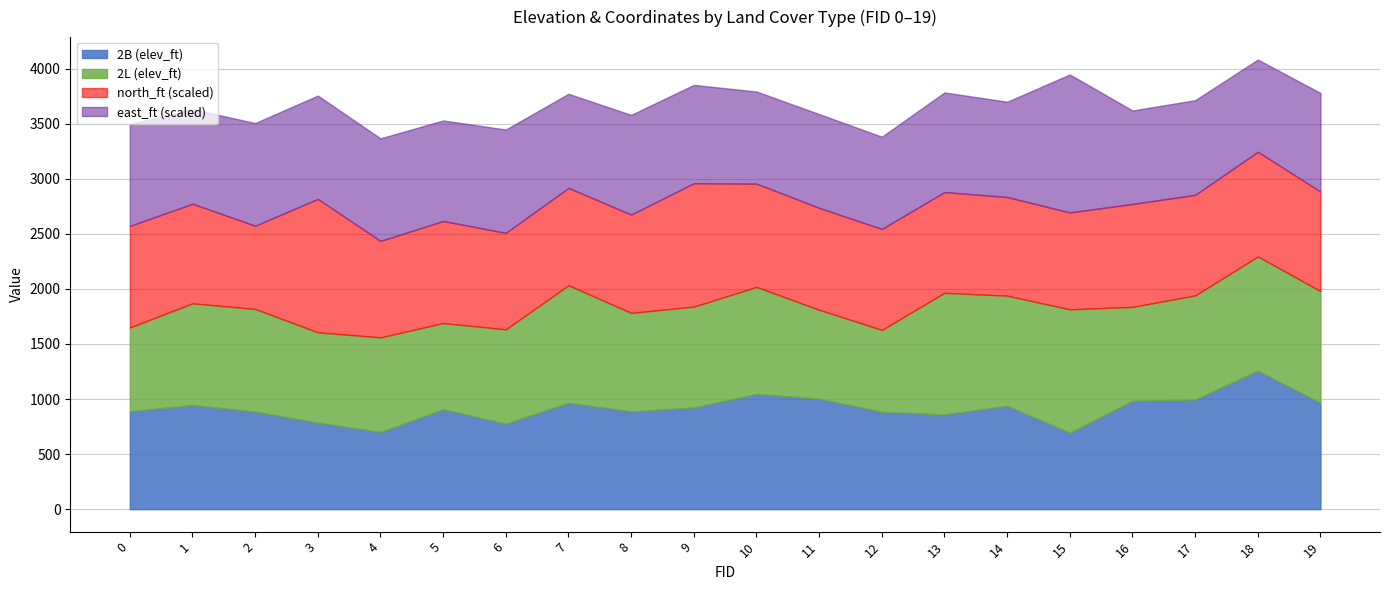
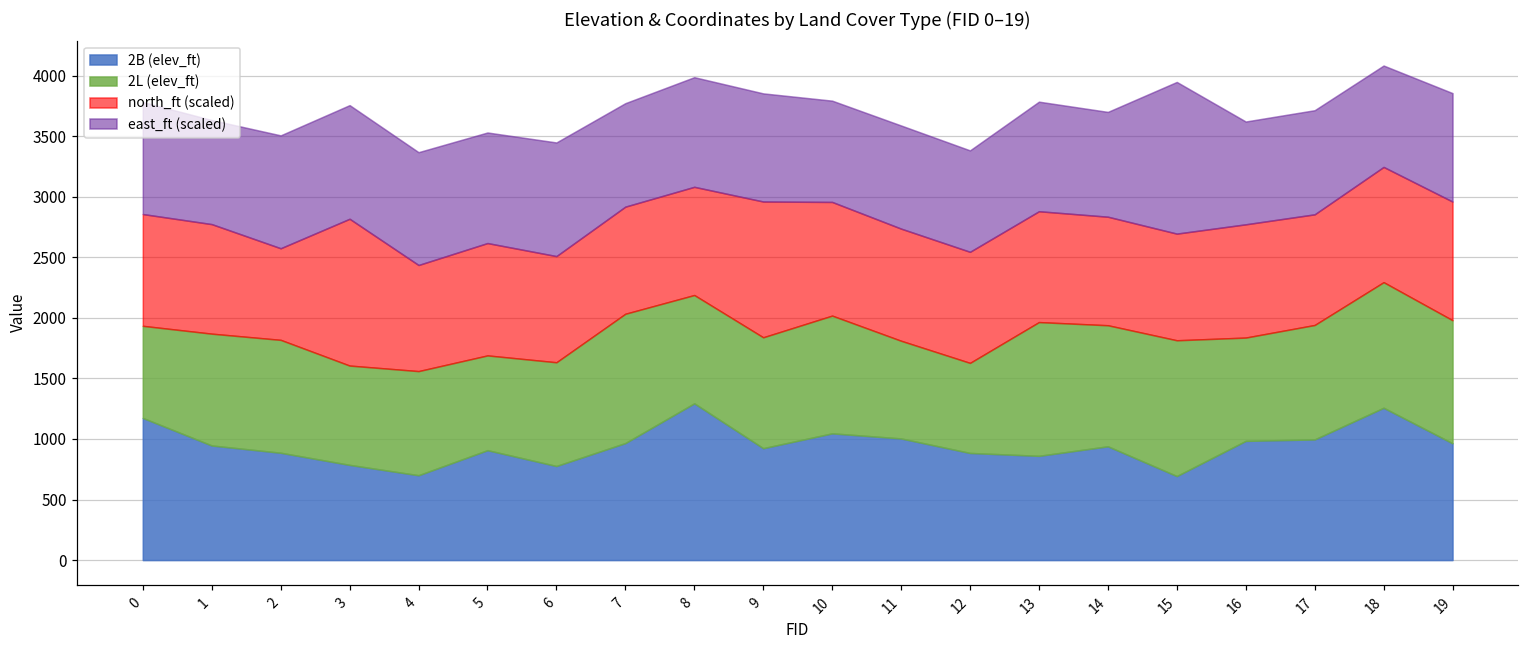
2B (elev_ft), 0: 890 -> 1170
2B (elev_ft), 8: 890 -> 1290
north_ft (scaled), 19: 900 -> 980
